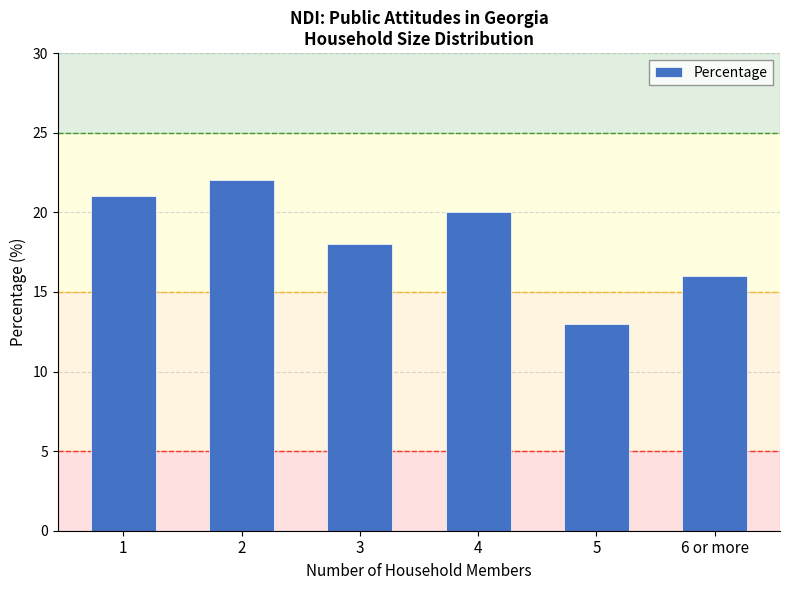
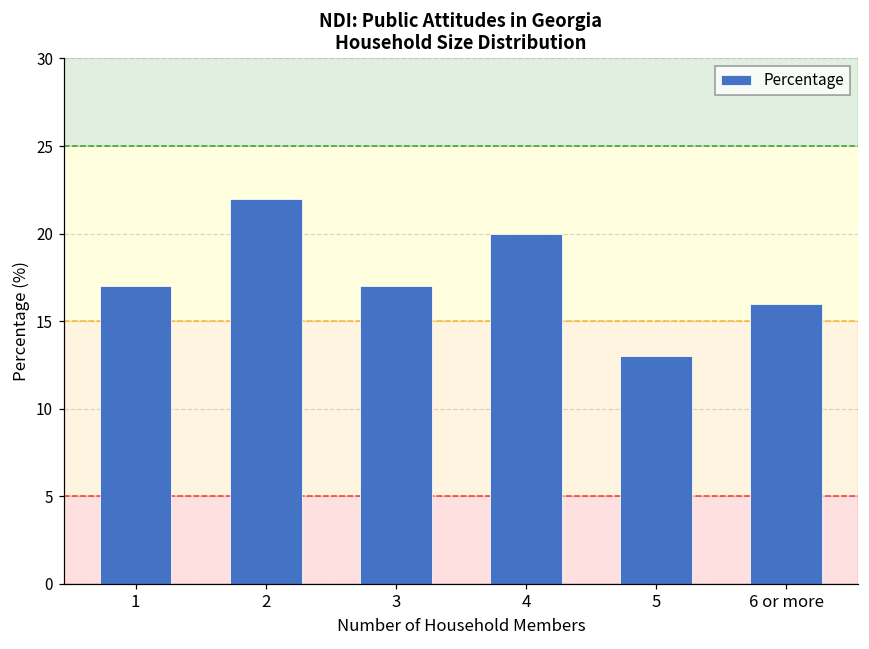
1: 21 -> 17
3: 18 -> 17
